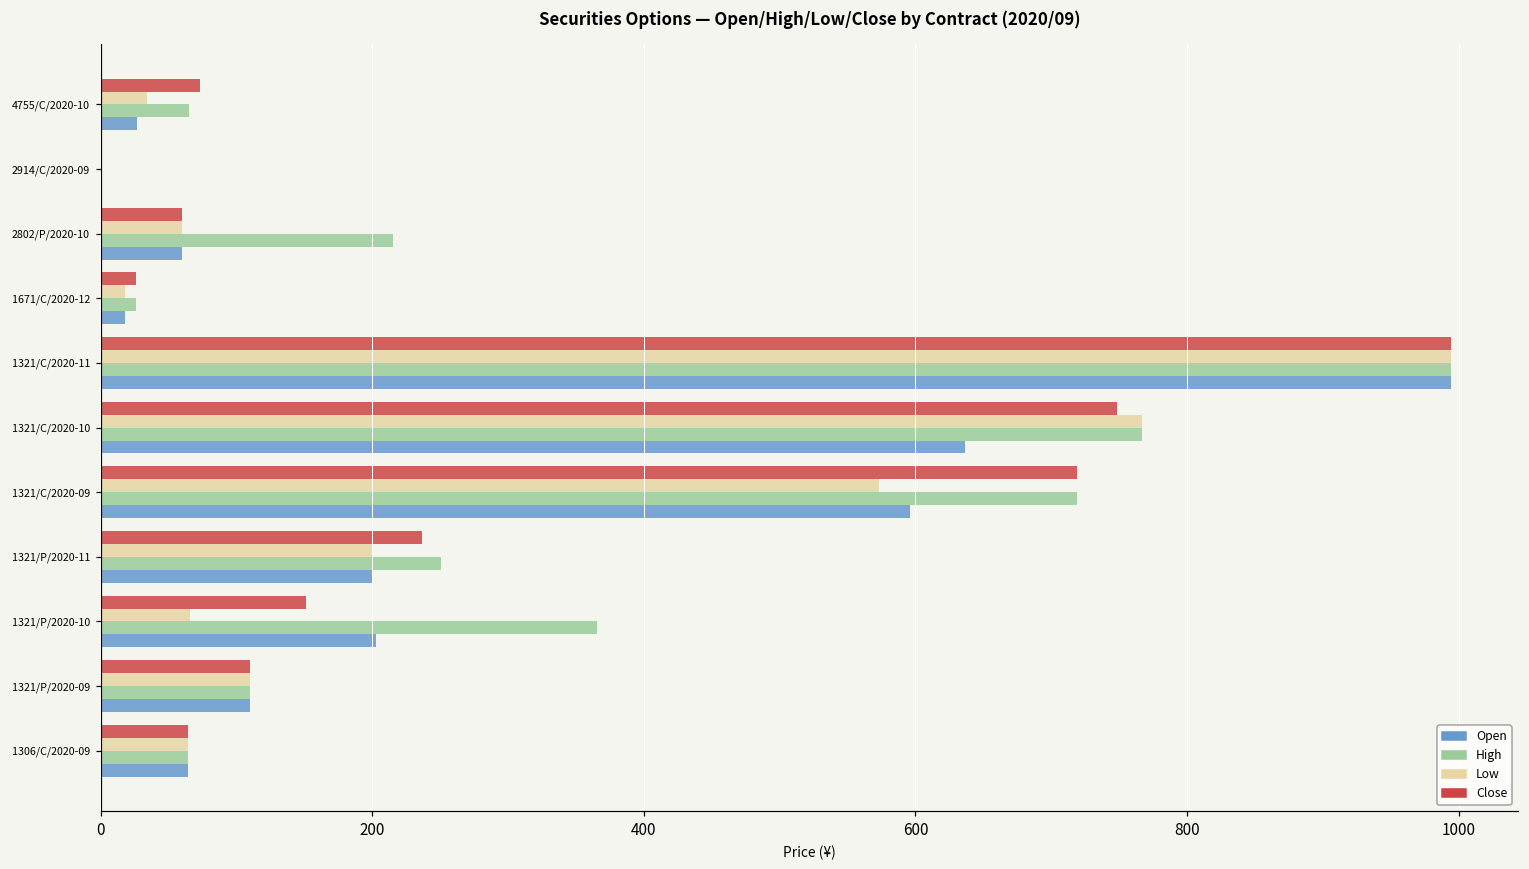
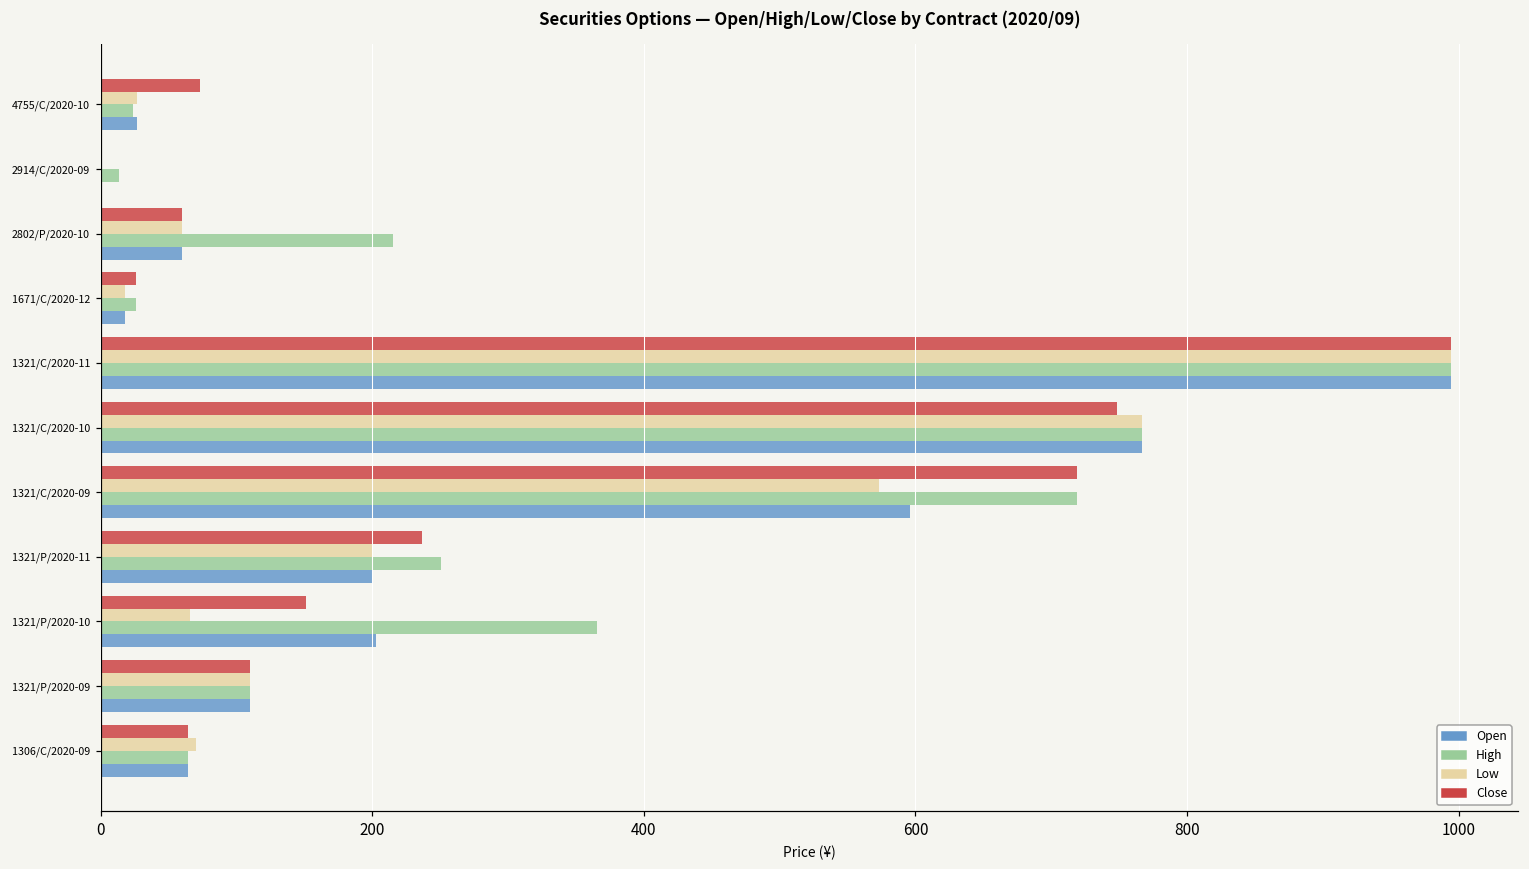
Low, 4755/C/2020-10: 34 -> 27
High, 4755/C/2020-10: 65 -> 24
High, 2914/C/2020-09: 0 -> 14
Open, 1321/C/2020-10: 636 -> 767
Low, 1306/C/2020-09: 64 -> 71
